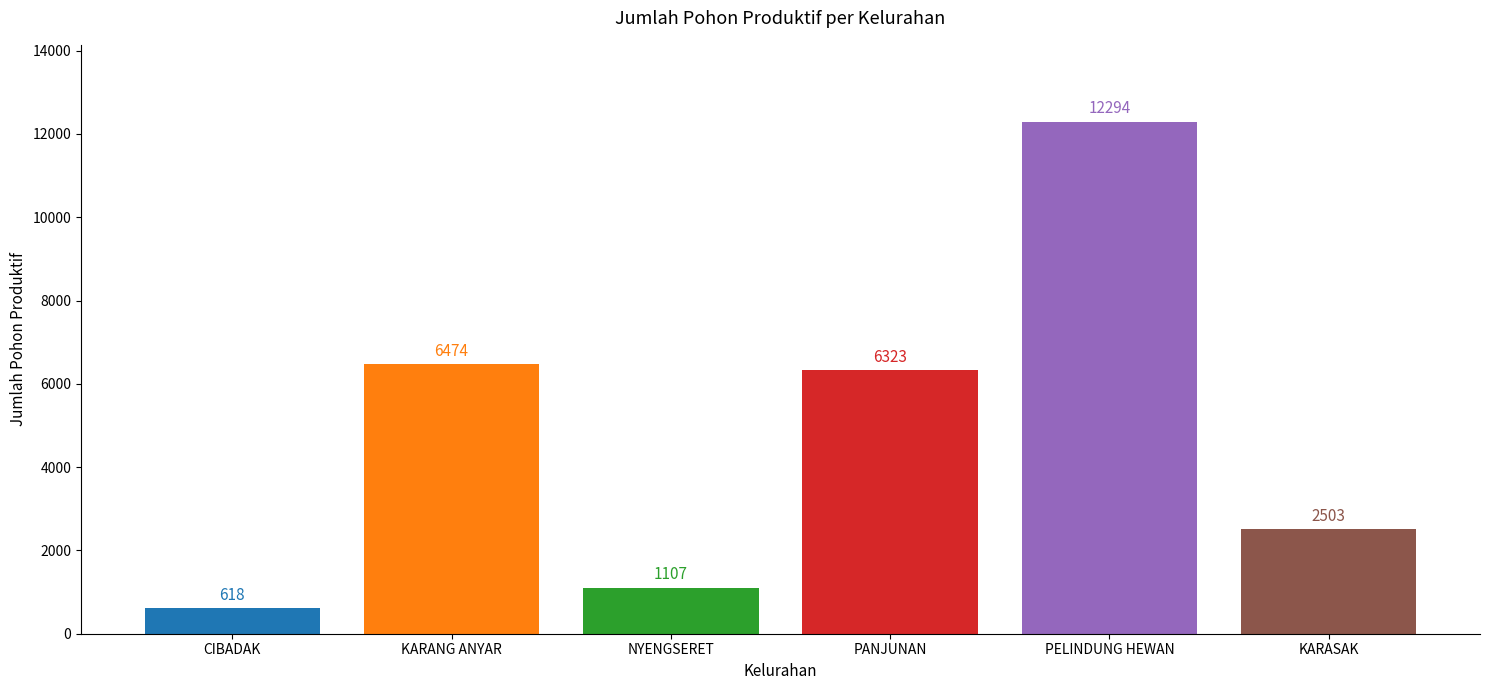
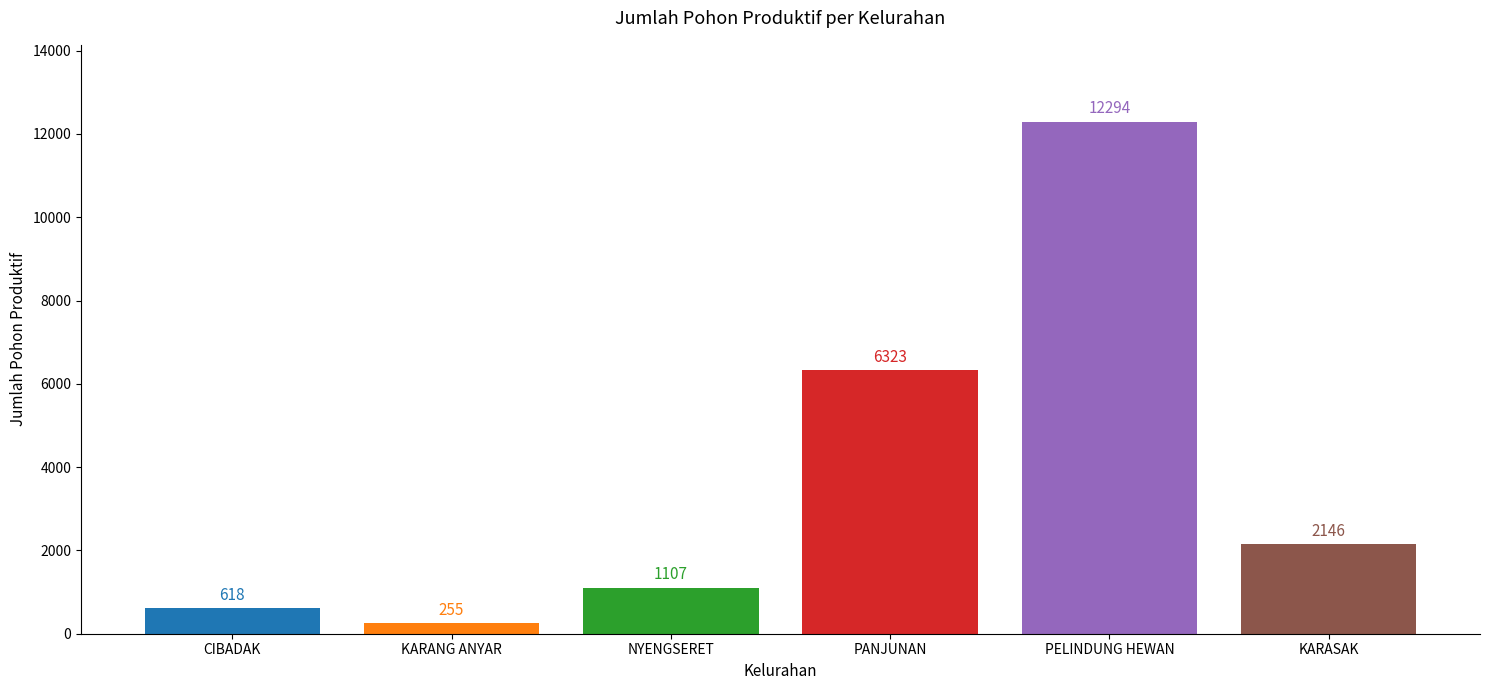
KARANG ANYAR: 6474 -> 255
KARASAK: 2503 -> 2146
